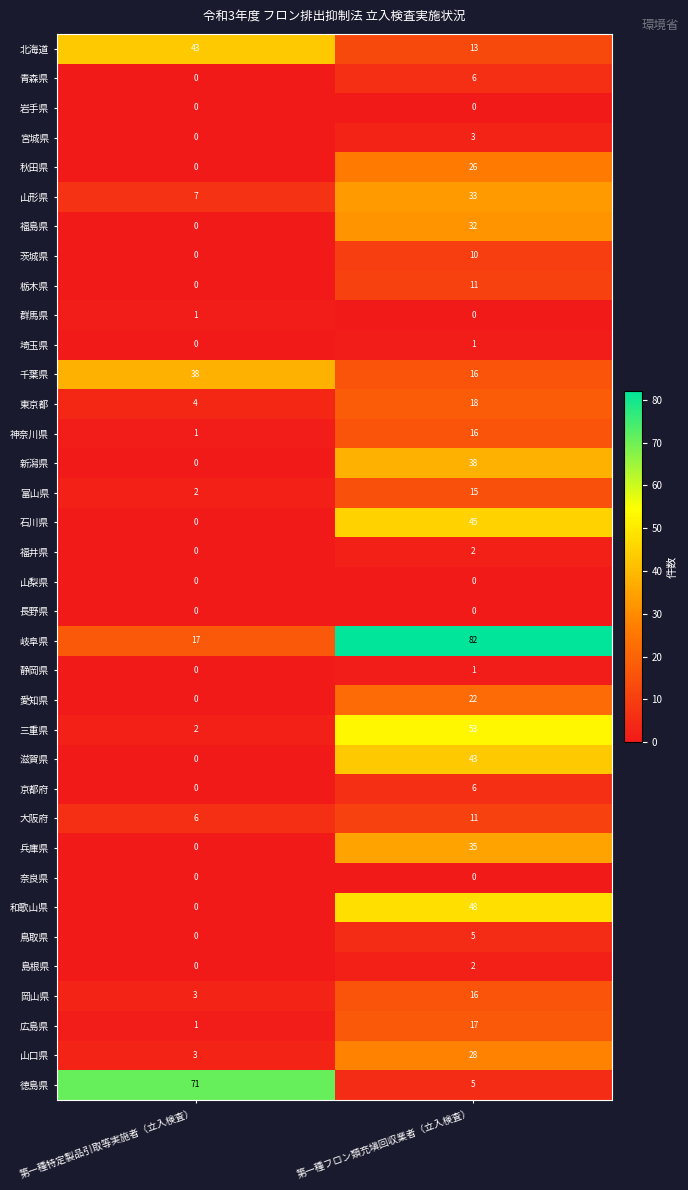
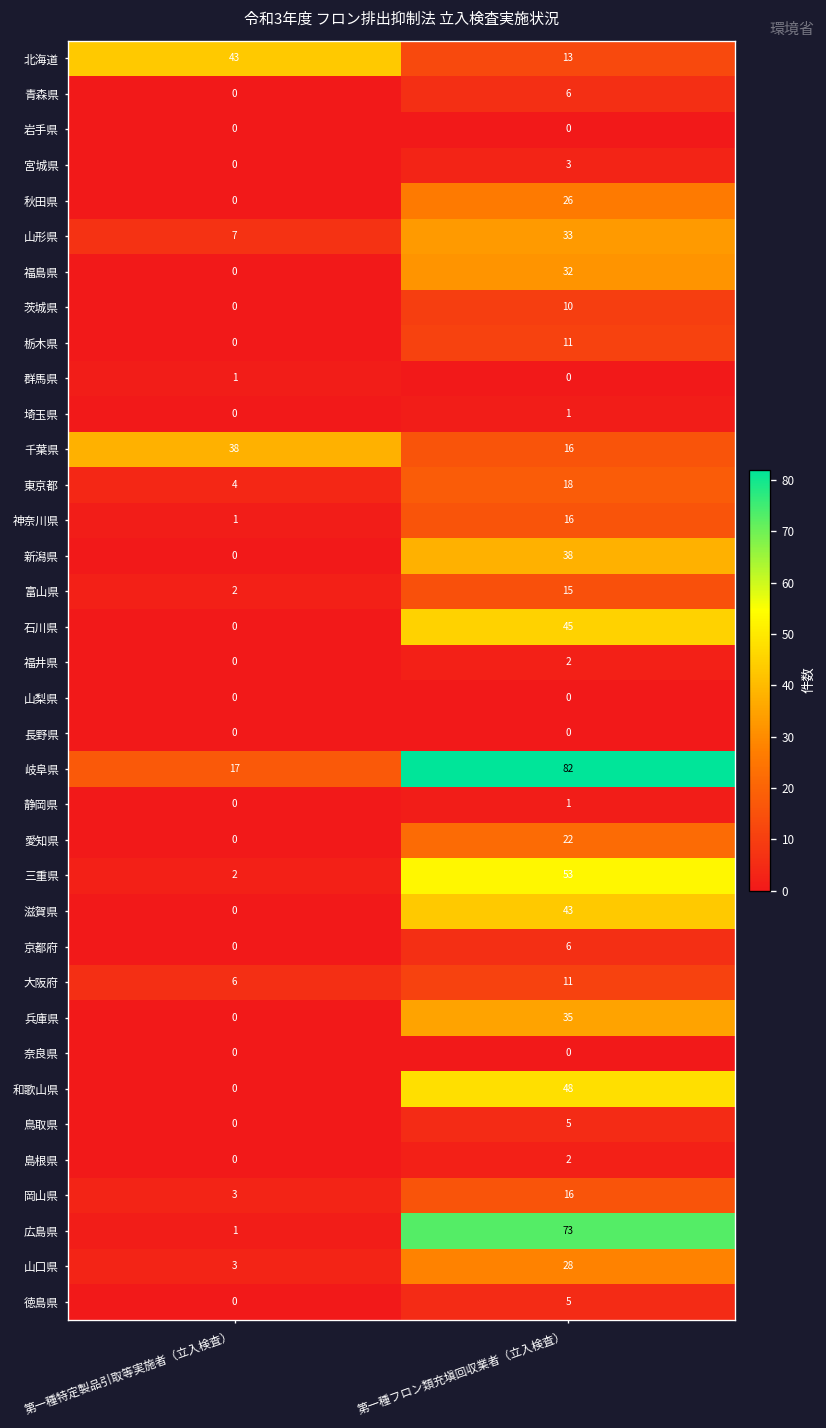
広島県, 第一種フロン類充塡回収業者（立入検査）: 17 -> 73
徳島県, 第一種特定製品引取等実施者（立入検査）: 71 -> 0
